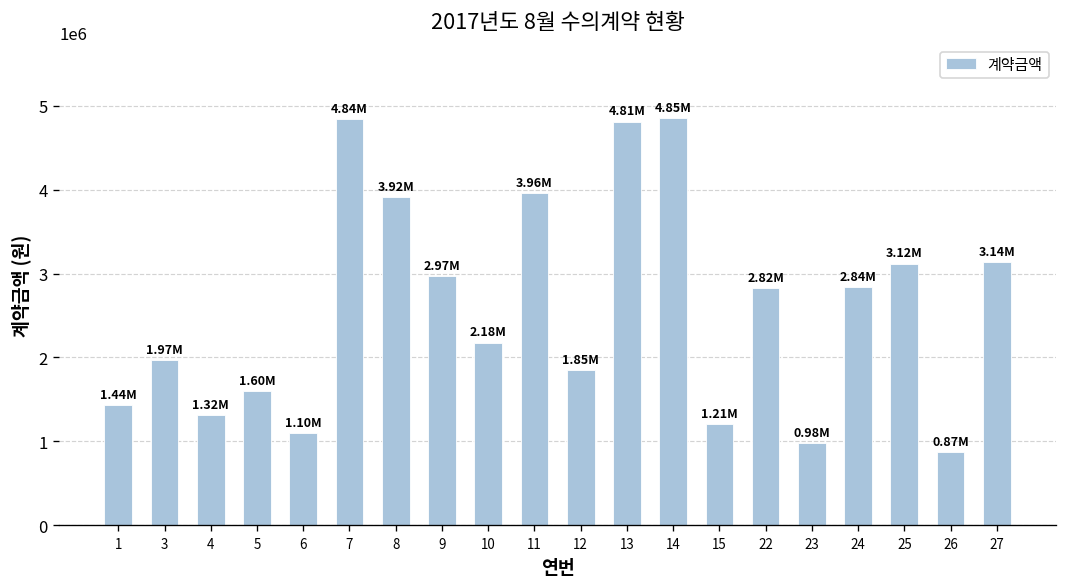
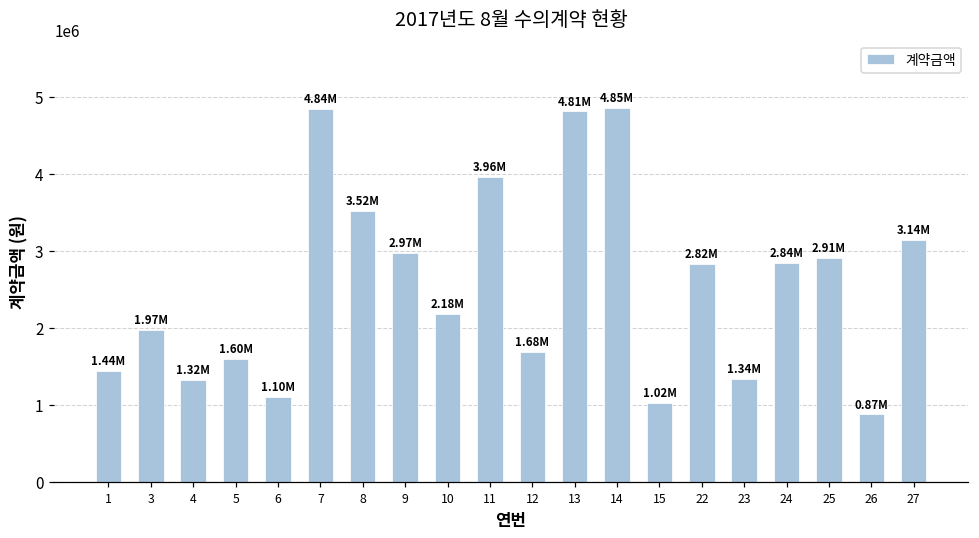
8: 3.92M -> 3.52M
12: 1.85M -> 1.68M
15: 1.21M -> 1.02M
23: 0.98M -> 1.34M
25: 3.12M -> 2.91M
